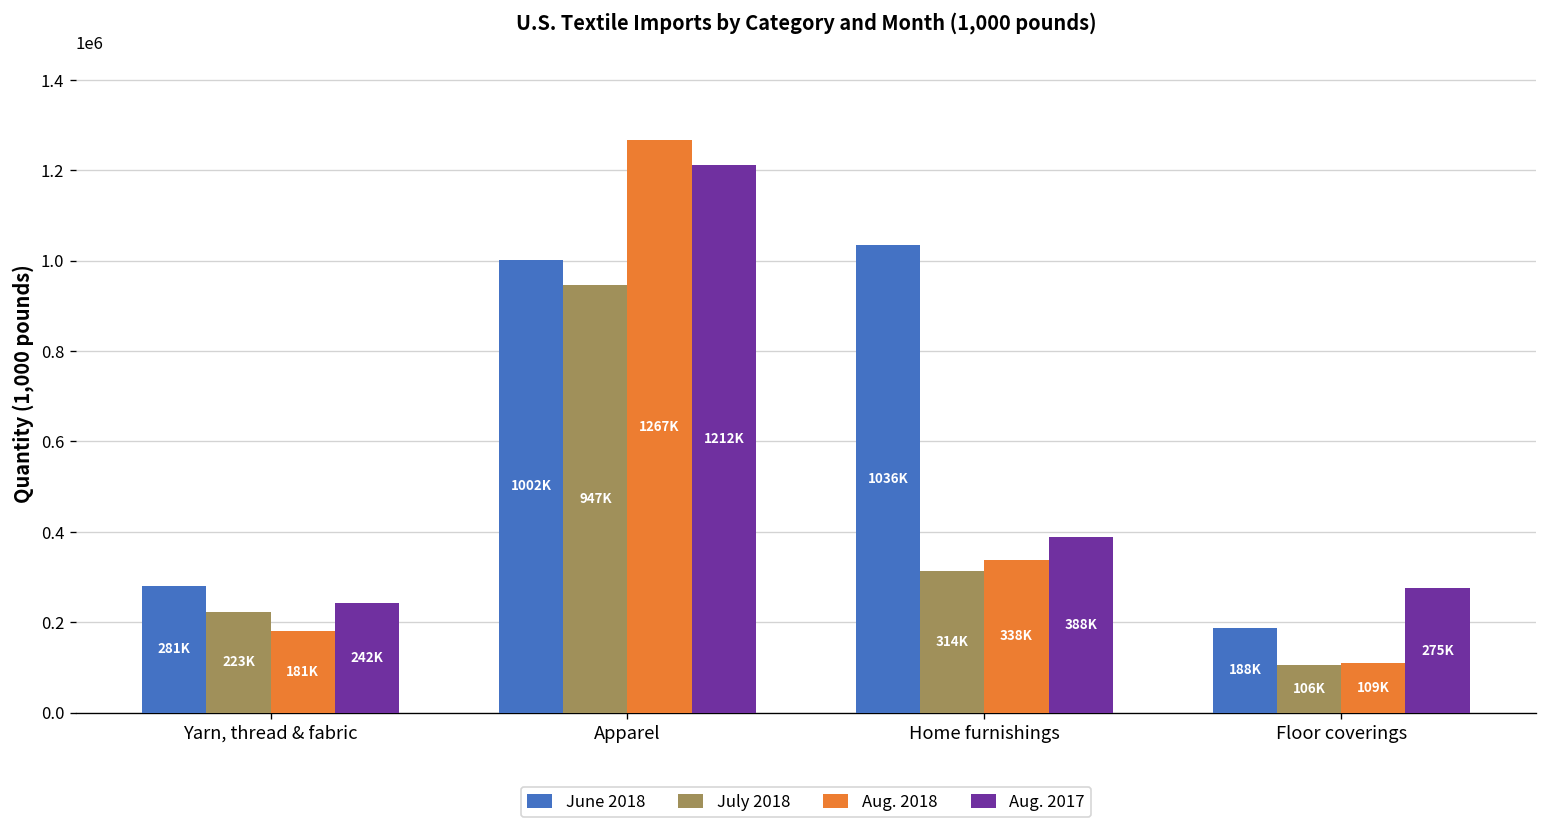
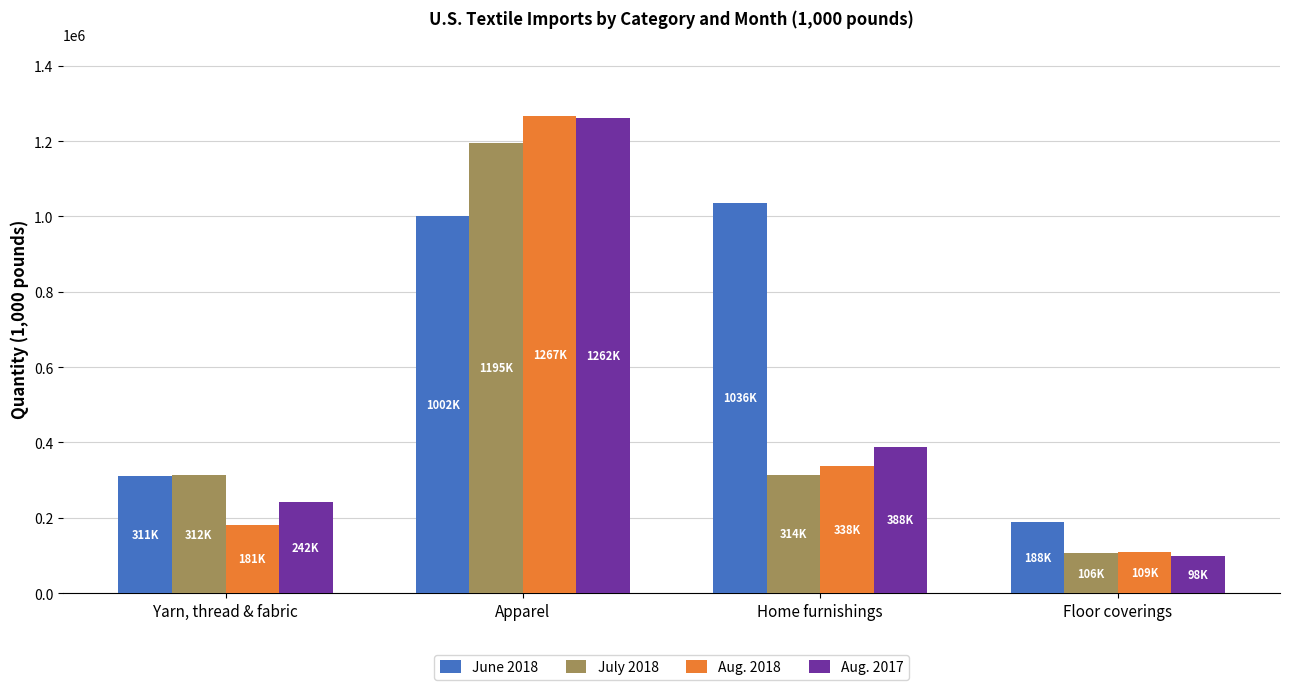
June 2018, Yarn, thread & fabric: 281K -> 311K
July 2018, Yarn, thread & fabric: 223K -> 312K
July 2018, Apparel: 947K -> 1195K
Aug. 2017, Apparel: 1212K -> 1262K
Aug. 2017, Floor coverings: 275K -> 98K
